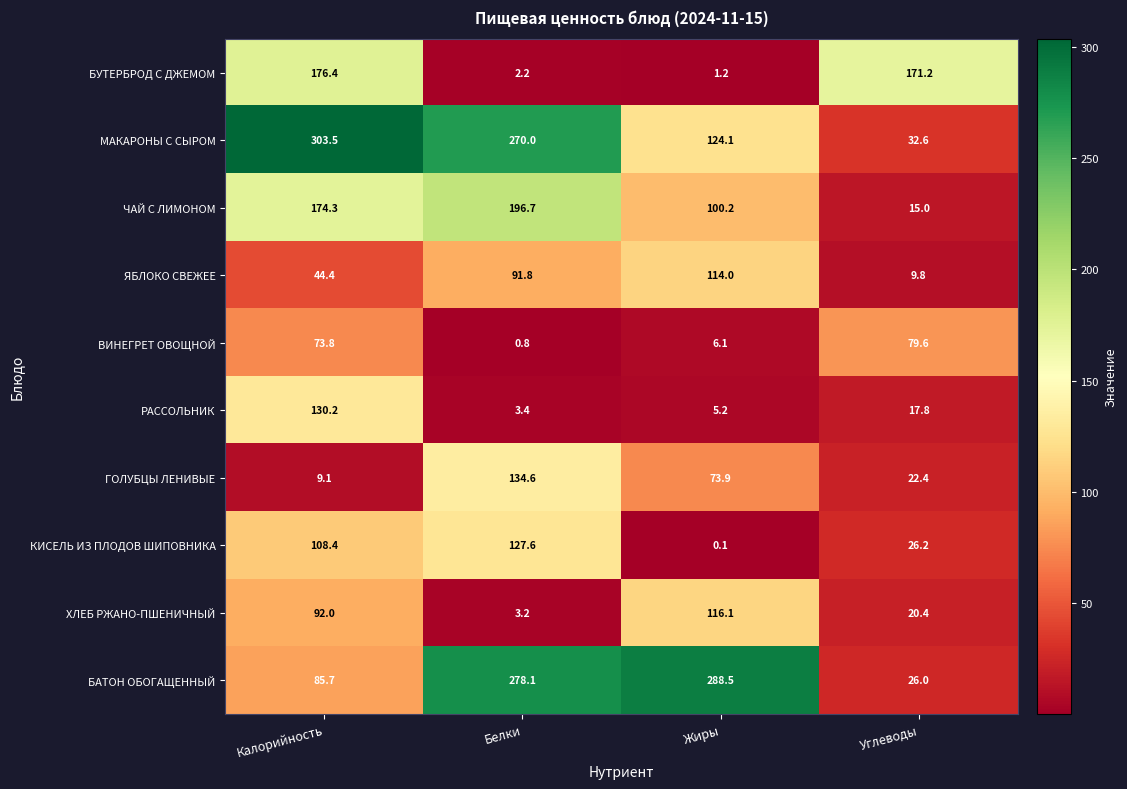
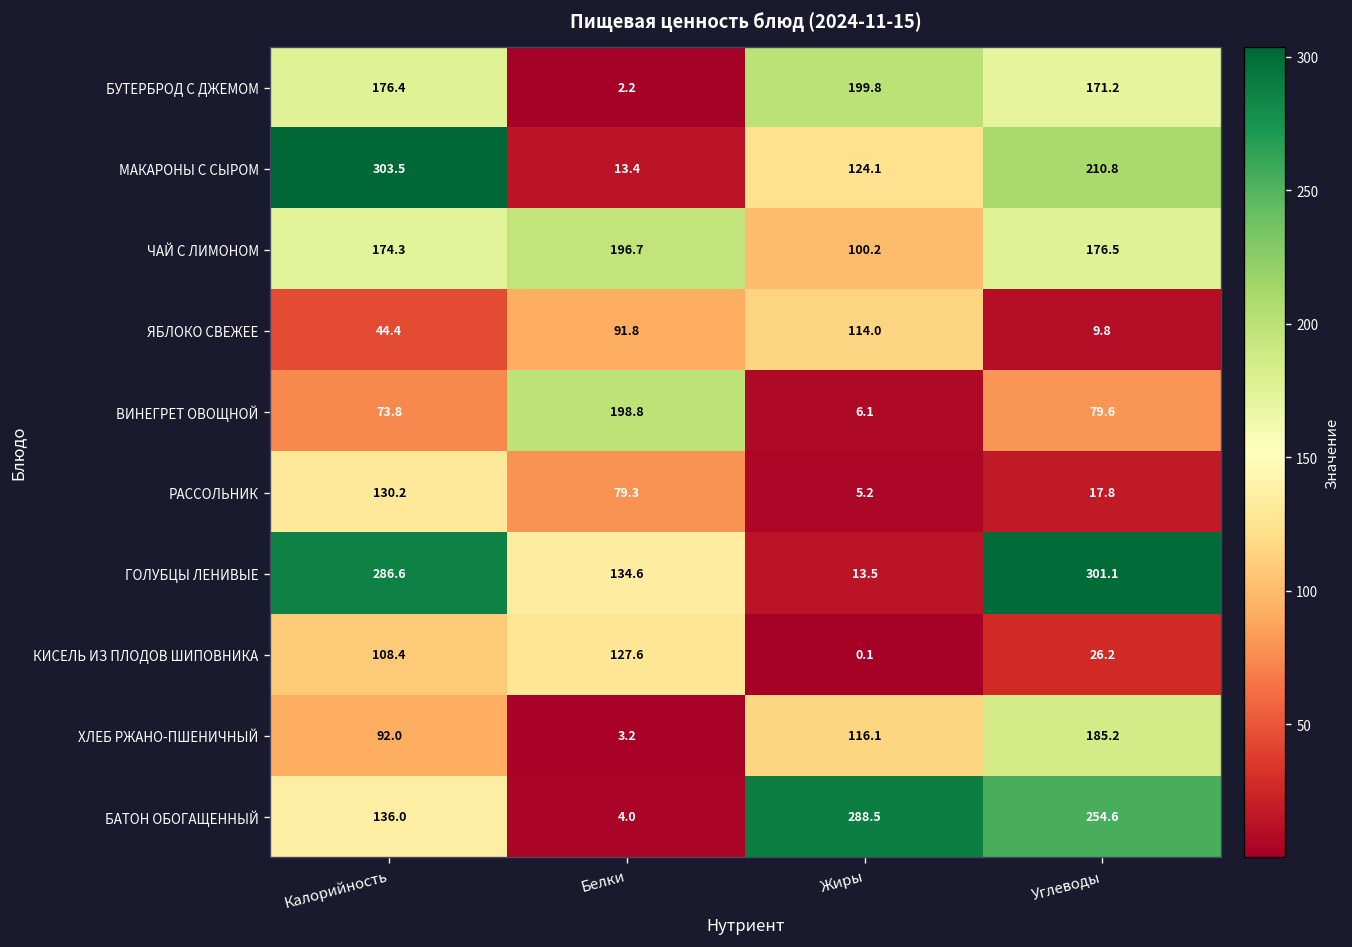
БУТЕРБРОД С ДЖЕМОМ, Жиры: 1.2 -> 199.8
МАКАРОНЫ С СЫРОМ, Белки: 270.0 -> 13.4
МАКАРОНЫ С СЫРОМ, Углеводы: 32.6 -> 210.8
ЧАЙ С ЛИМОНОМ, Углеводы: 15.0 -> 176.5
ВИНЕГРЕТ ОВОЩНОЙ, Белки: 0.8 -> 198.8
РАССОЛЬНИК, Белки: 3.4 -> 79.3
ГОЛУБЦЫ ЛЕНИВЫЕ, Калорийность: 9.1 -> 286.6
ГОЛУБЦЫ ЛЕНИВЫЕ, Жиры: 73.9 -> 13.5
ГОЛУБЦЫ ЛЕНИВЫЕ, Углеводы: 22.4 -> 301.1
ХЛЕБ РЖАНО-ПШЕНИЧНЫЙ, Углеводы: 20.4 -> 185.2
БАТОН ОБОГАЩЕННЫЙ, Калорийность: 85.7 -> 136.0
БАТОН ОБОГАЩЕННЫЙ, Белки: 278.1 -> 4.0
БАТОН ОБОГАЩЕННЫЙ, Углеводы: 26.0 -> 254.6
